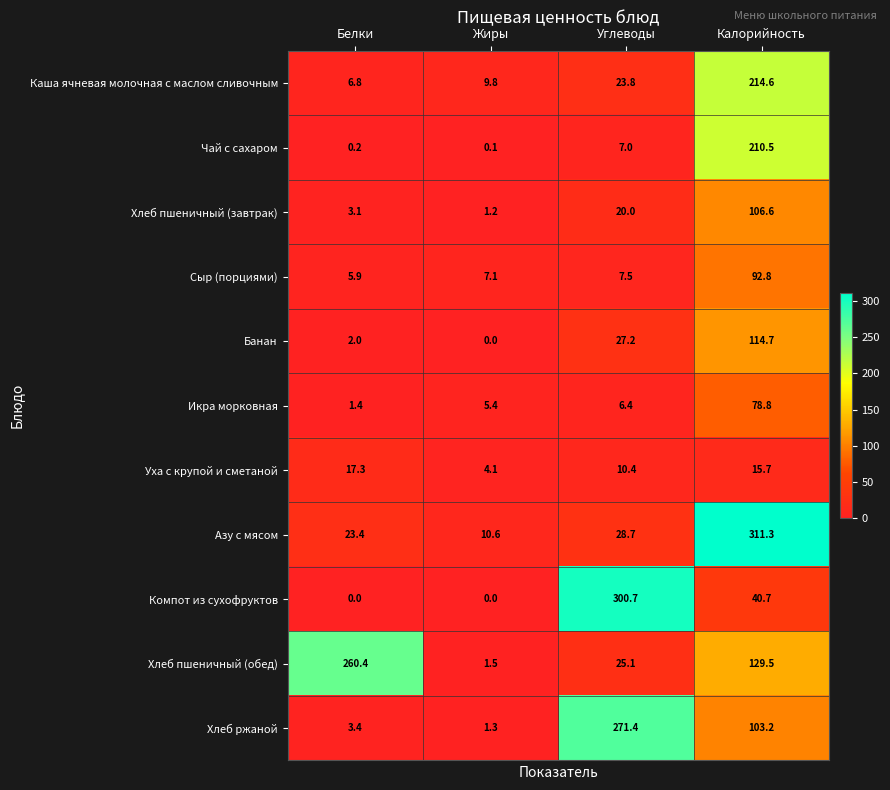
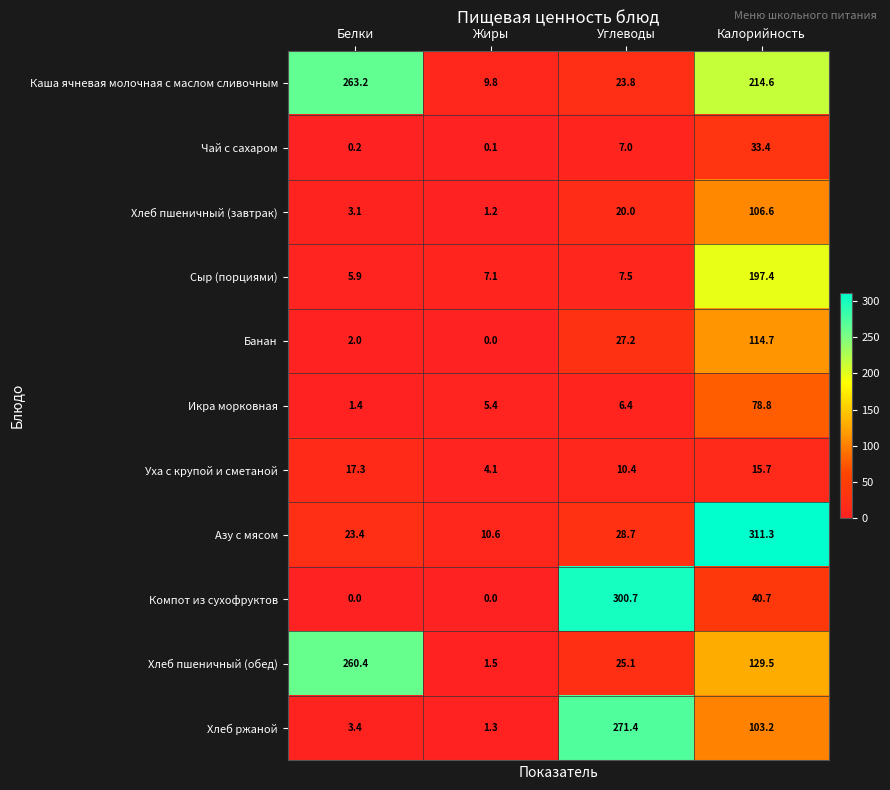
Каша ячневая молочная с маслом сливочным, Белки: 6.8 -> 263.2
Чай с сахаром, Калорийность: 210.5 -> 33.4
Сыр (порциями), Калорийность: 92.8 -> 197.4
